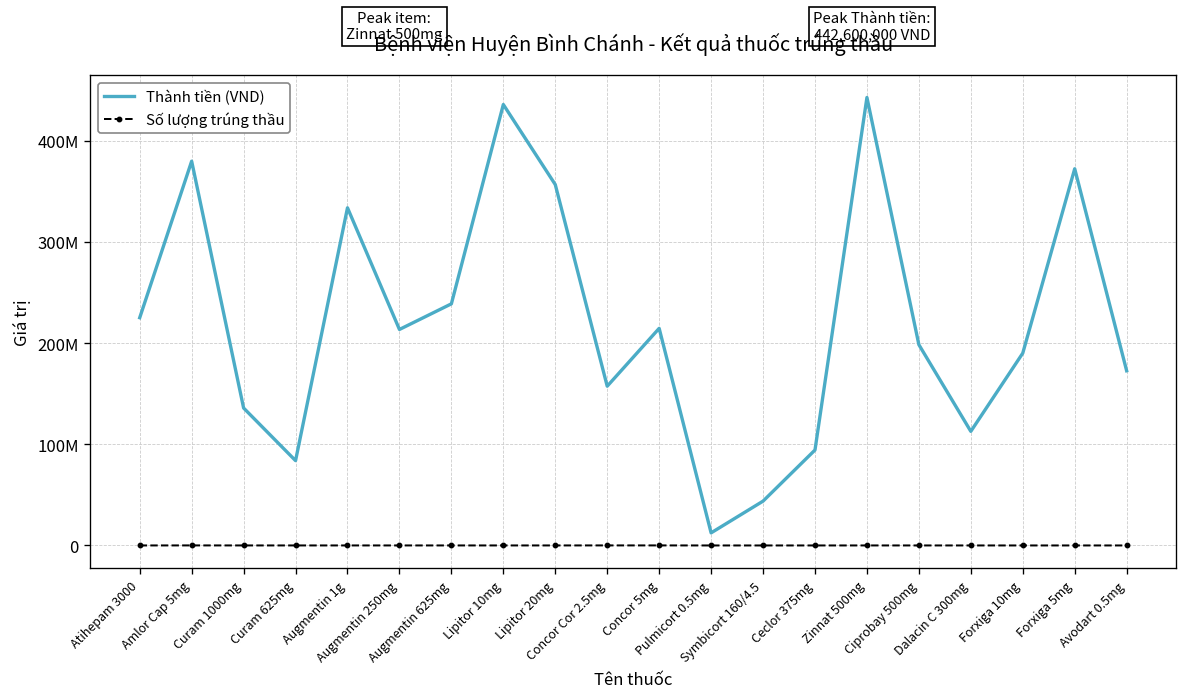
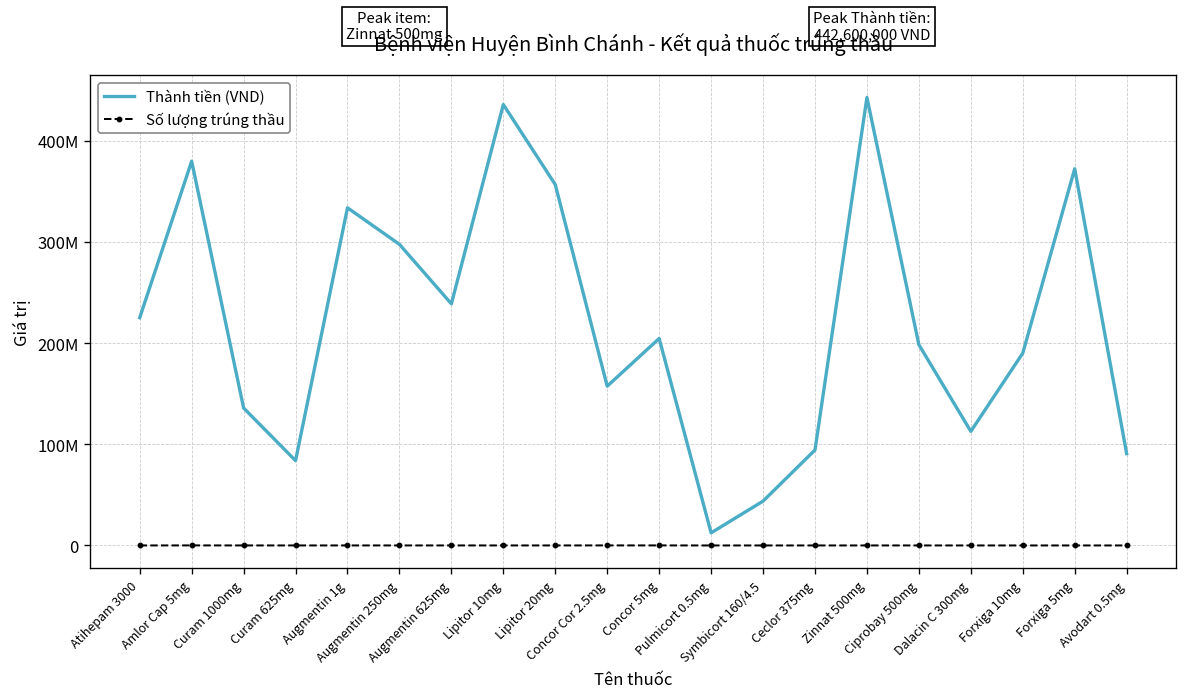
Thành tiền (VND), Augmentin 250mg: 210000000 -> 300000000
Thành tiền (VND), Concor 5mg: 210000000 -> 200000000
Thành tiền (VND), Avodart 0.5mg: 170000000 -> 90000000
